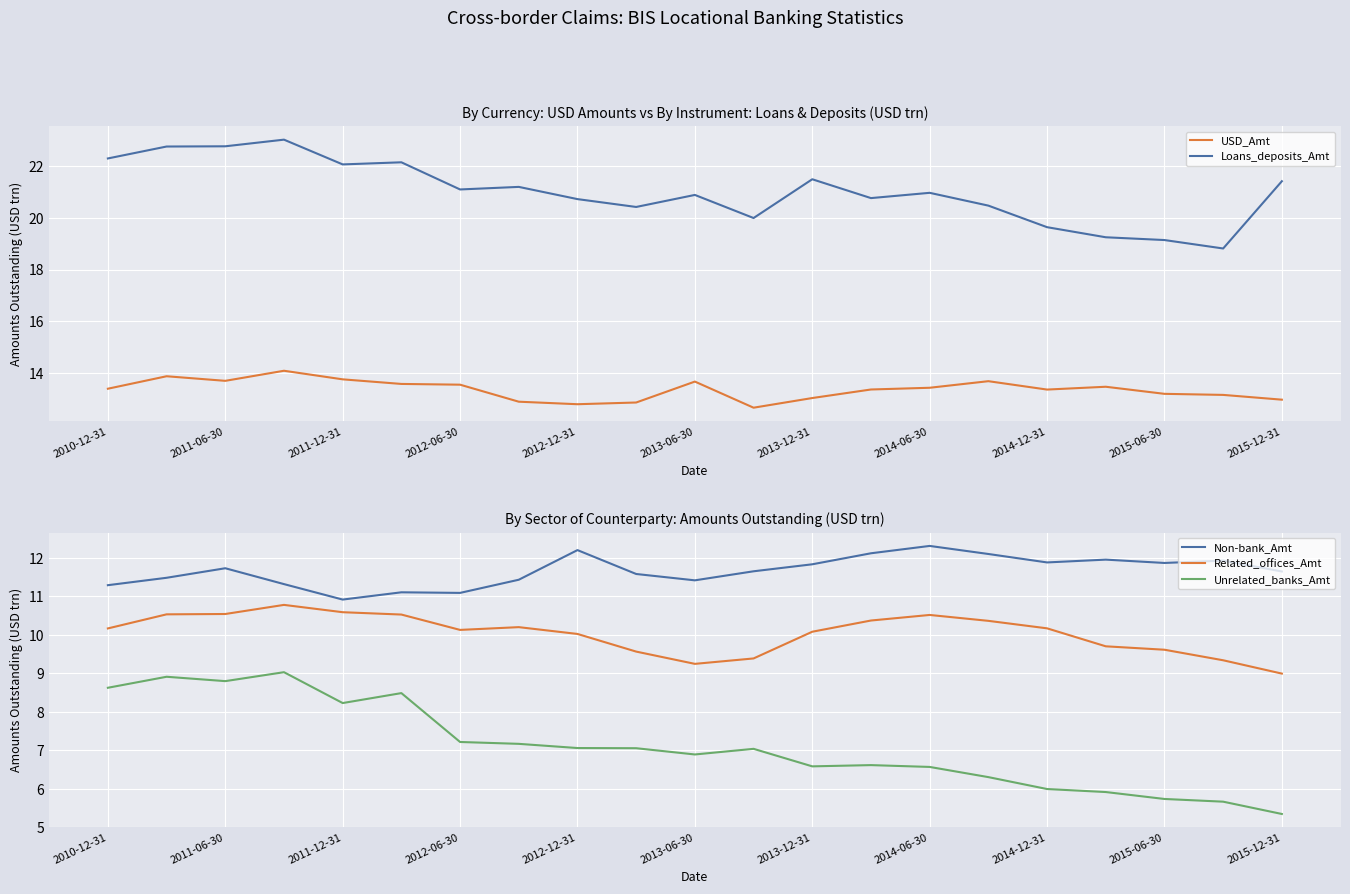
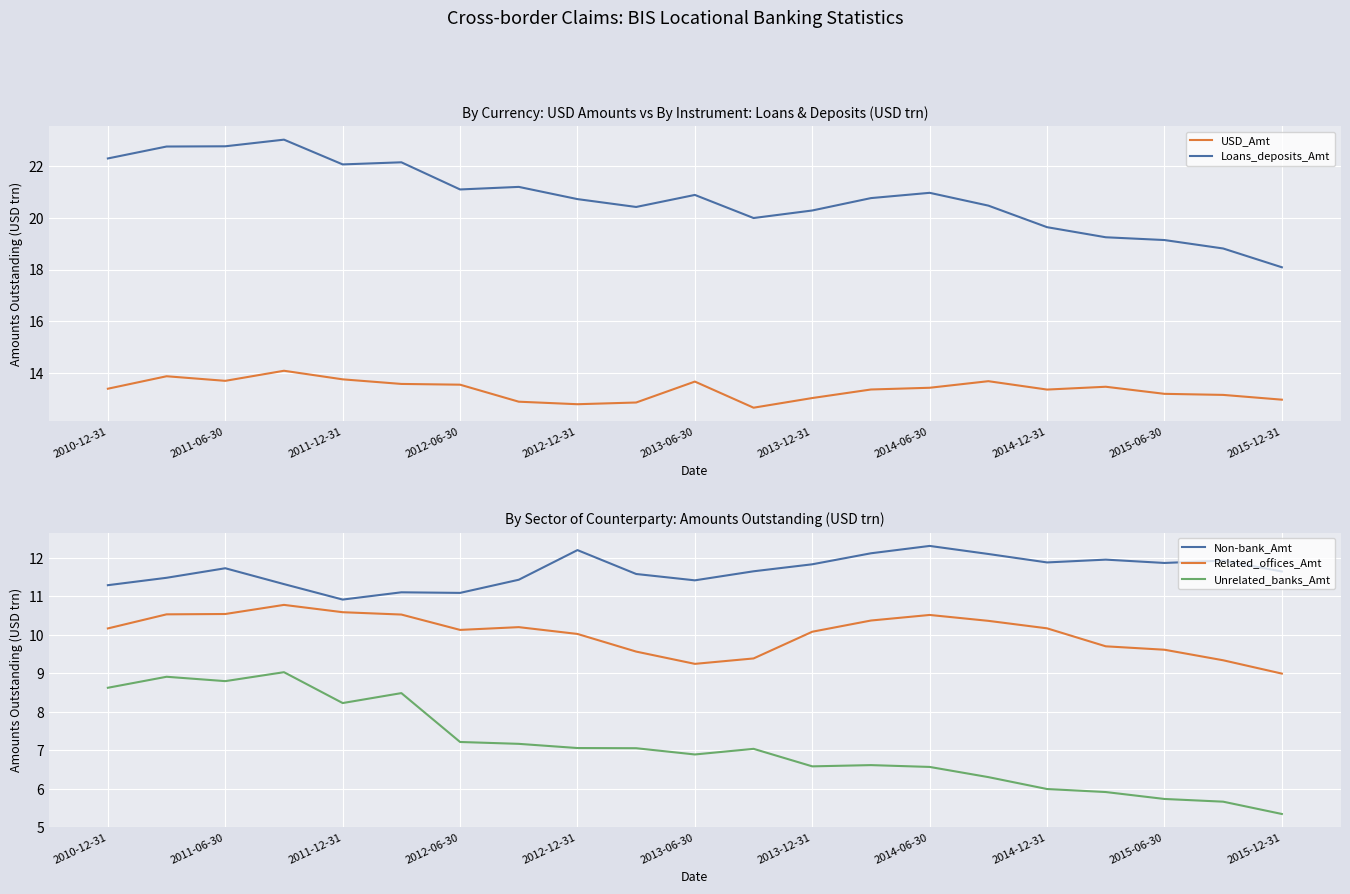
By Currency: USD Amounts vs By Instrument: Loans & Deposits (USD trn), Loans_deposits_Amt, 2013-12-31: 21.5 -> 20.3
By Currency: USD Amounts vs By Instrument: Loans & Deposits (USD trn), Loans_deposits_Amt, 2015-12-31: 21.4 -> 18.1
